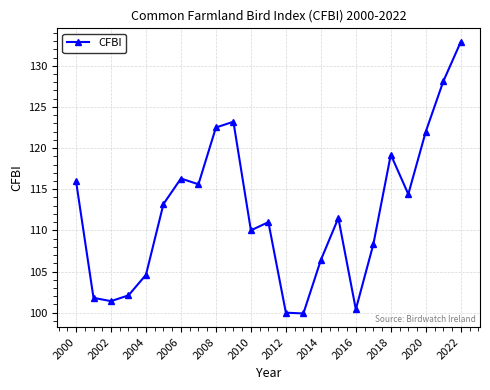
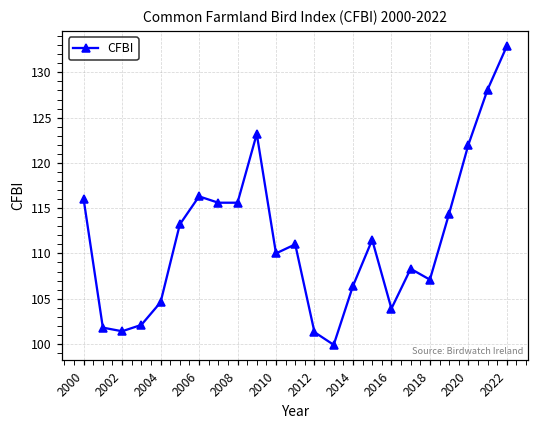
2008: 123 -> 116
2012: 100 -> 101
2016: 100 -> 104
2018: 119 -> 107
